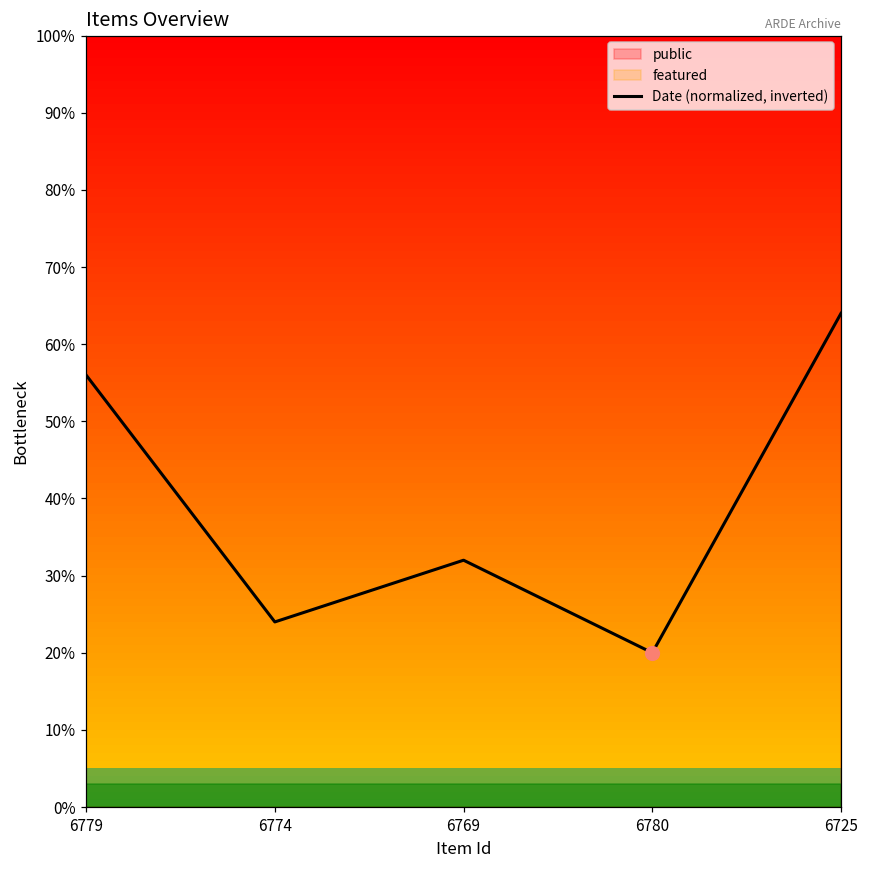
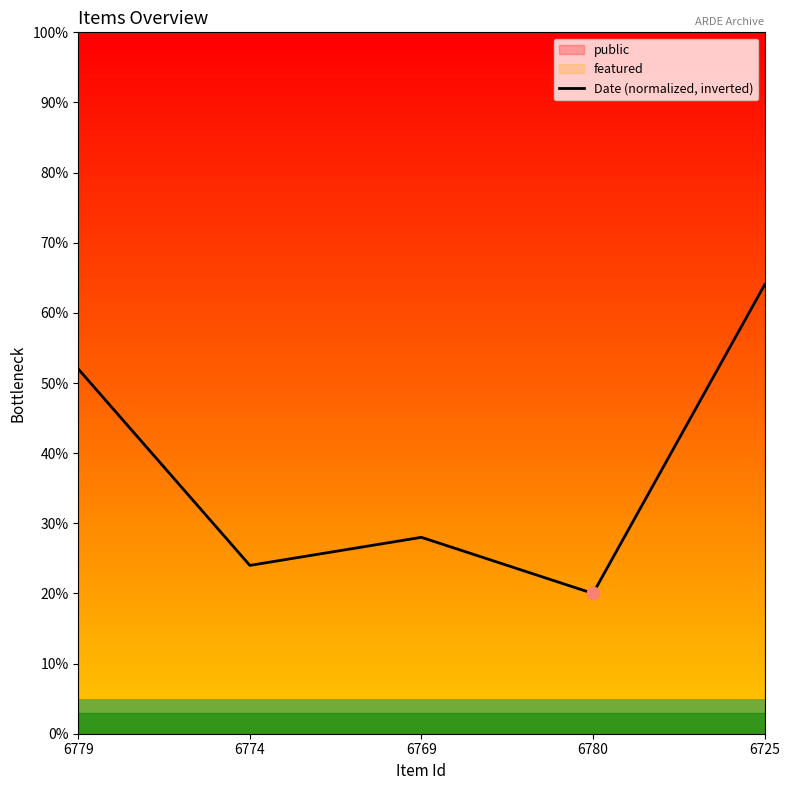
Date (normalized, inverted), 6779: 56% -> 52%
Date (normalized, inverted), 6769: 32% -> 28%
